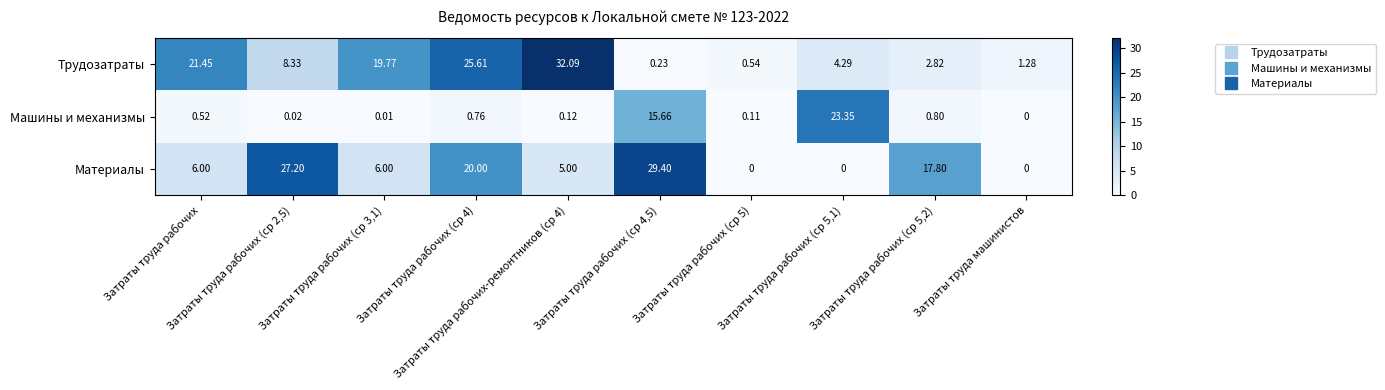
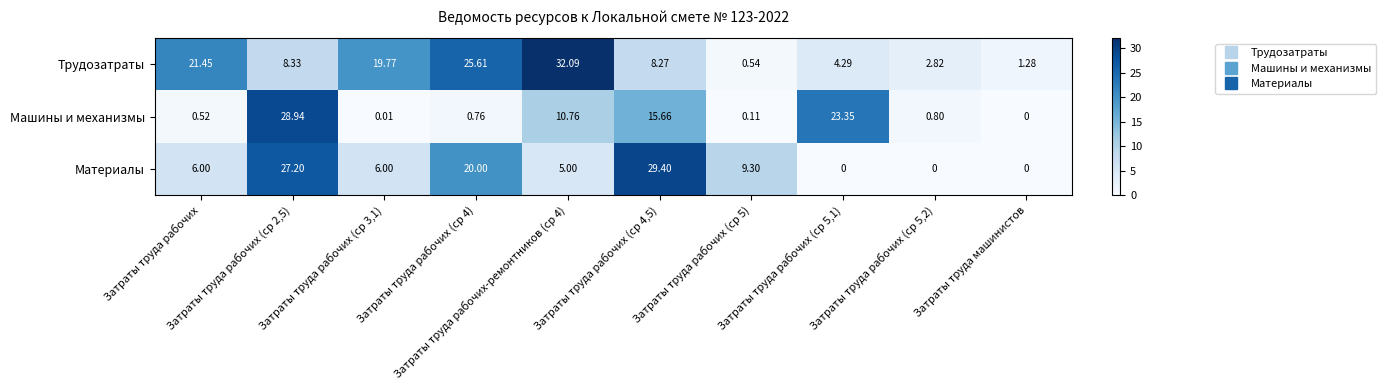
Трудозатраты, Затраты труда рабочих (ср 4,5): 0.23 -> 8.27
Машины и механизмы, Затраты труда рабочих (ср 2,5): 0.02 -> 28.94
Машины и механизмы, Затраты труда рабочих-ремонтников (ср 4): 0.12 -> 10.76
Материалы, Затраты труда рабочих (ср 5): 0 -> 9.30
Материалы, Затраты труда рабочих (ср 5,2): 17.80 -> 0
